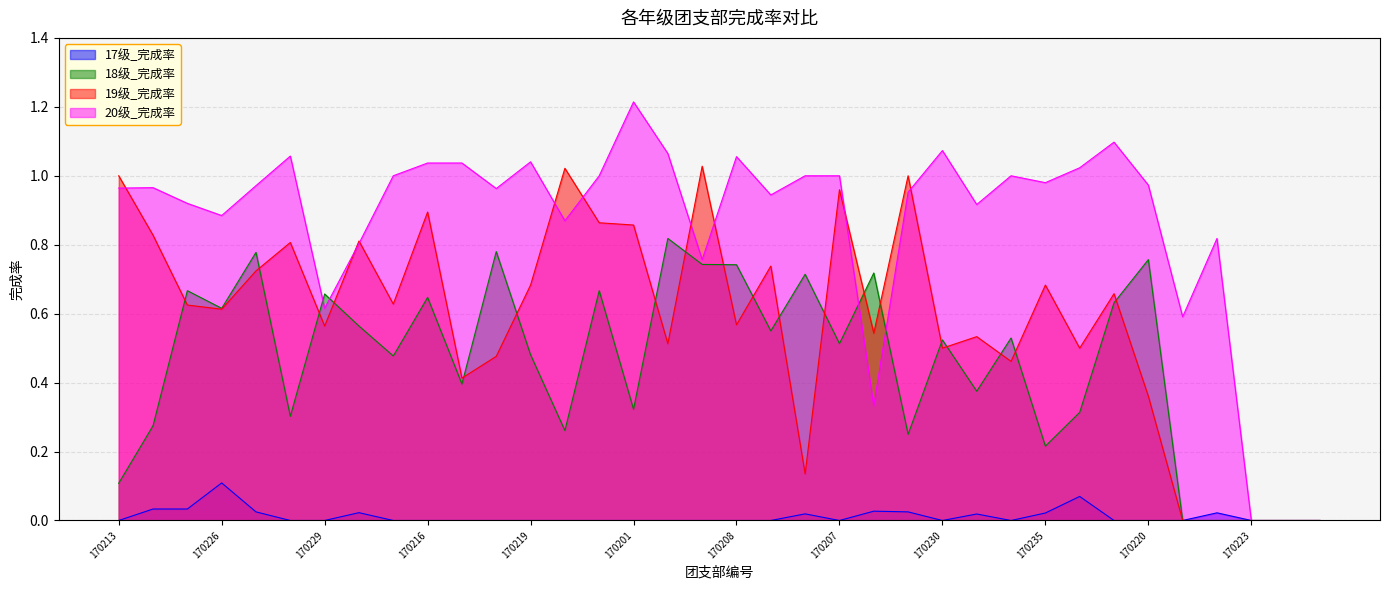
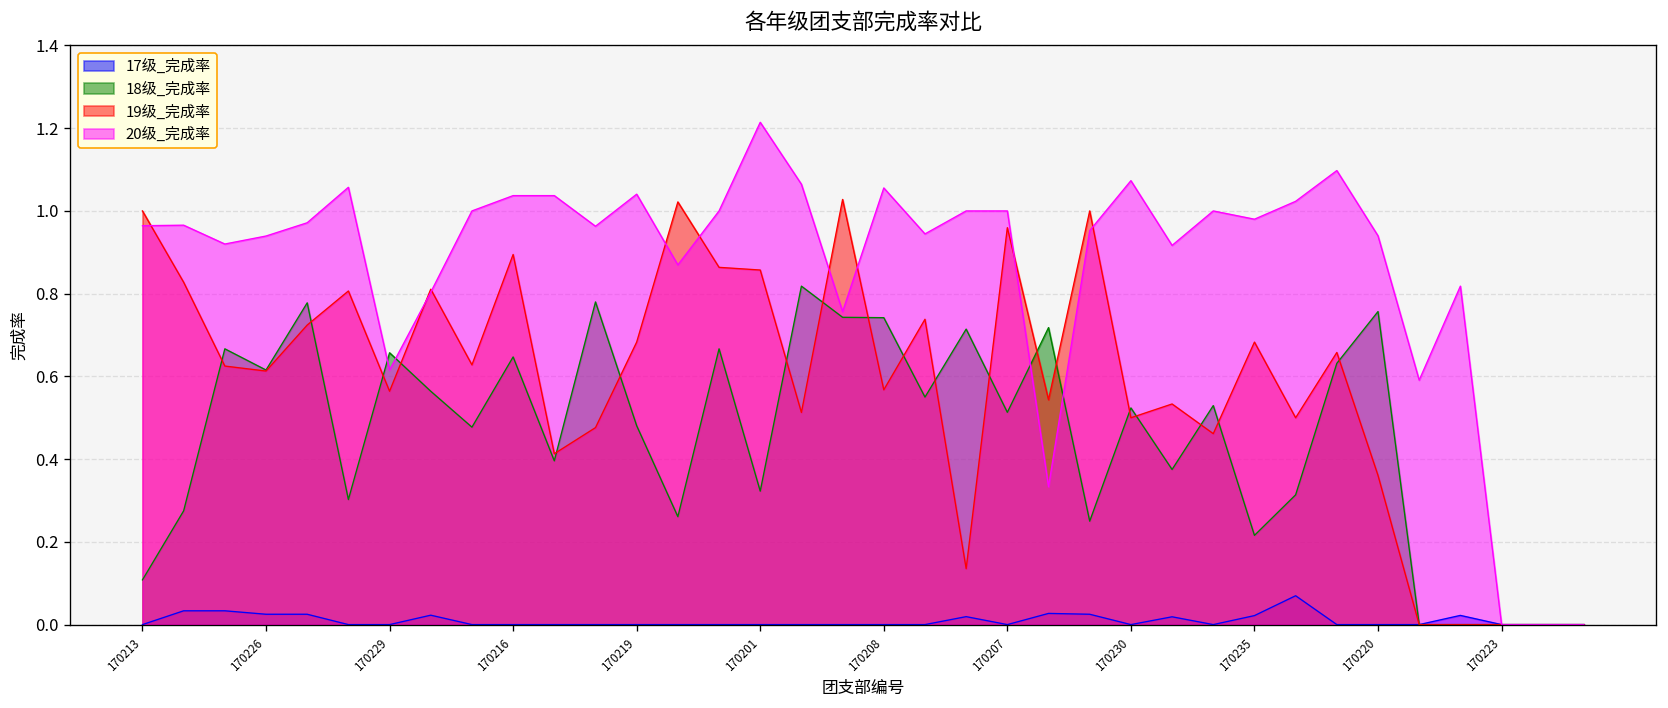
17级_完成率, 170226: 0.11 -> 0.03
20级_完成率, 170226: 0.88 -> 0.94
20级_完成率, 170220: 0.97 -> 0.94
